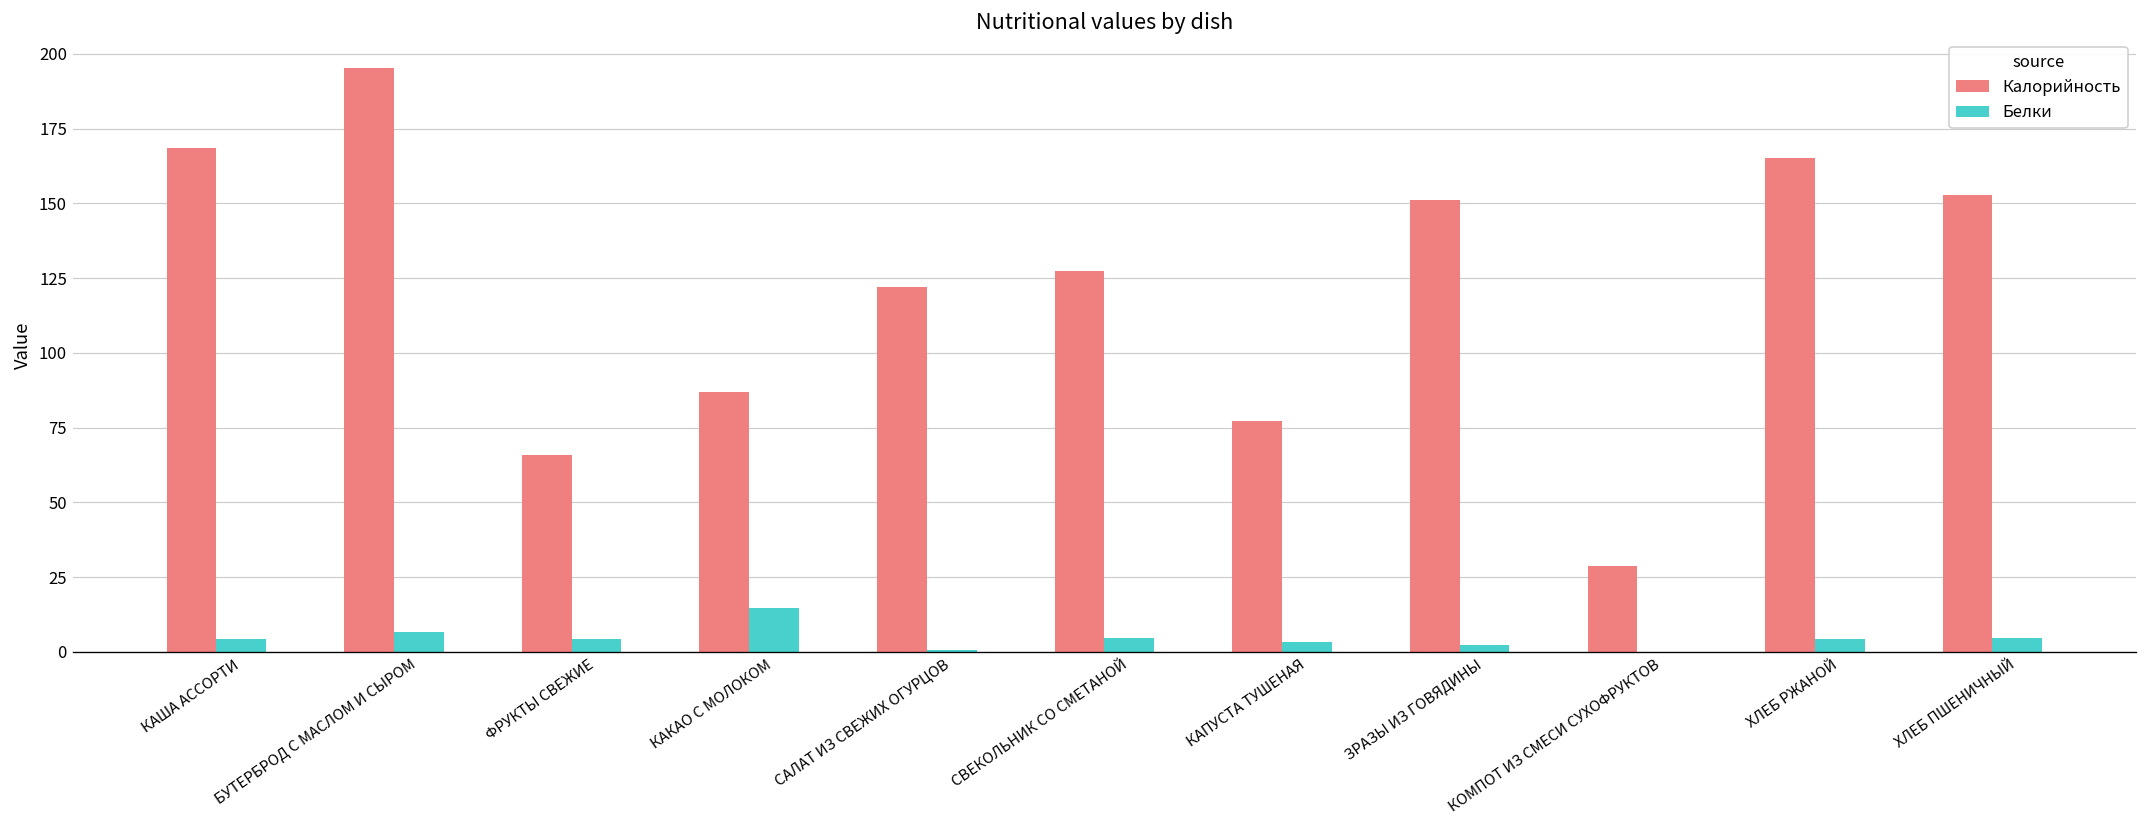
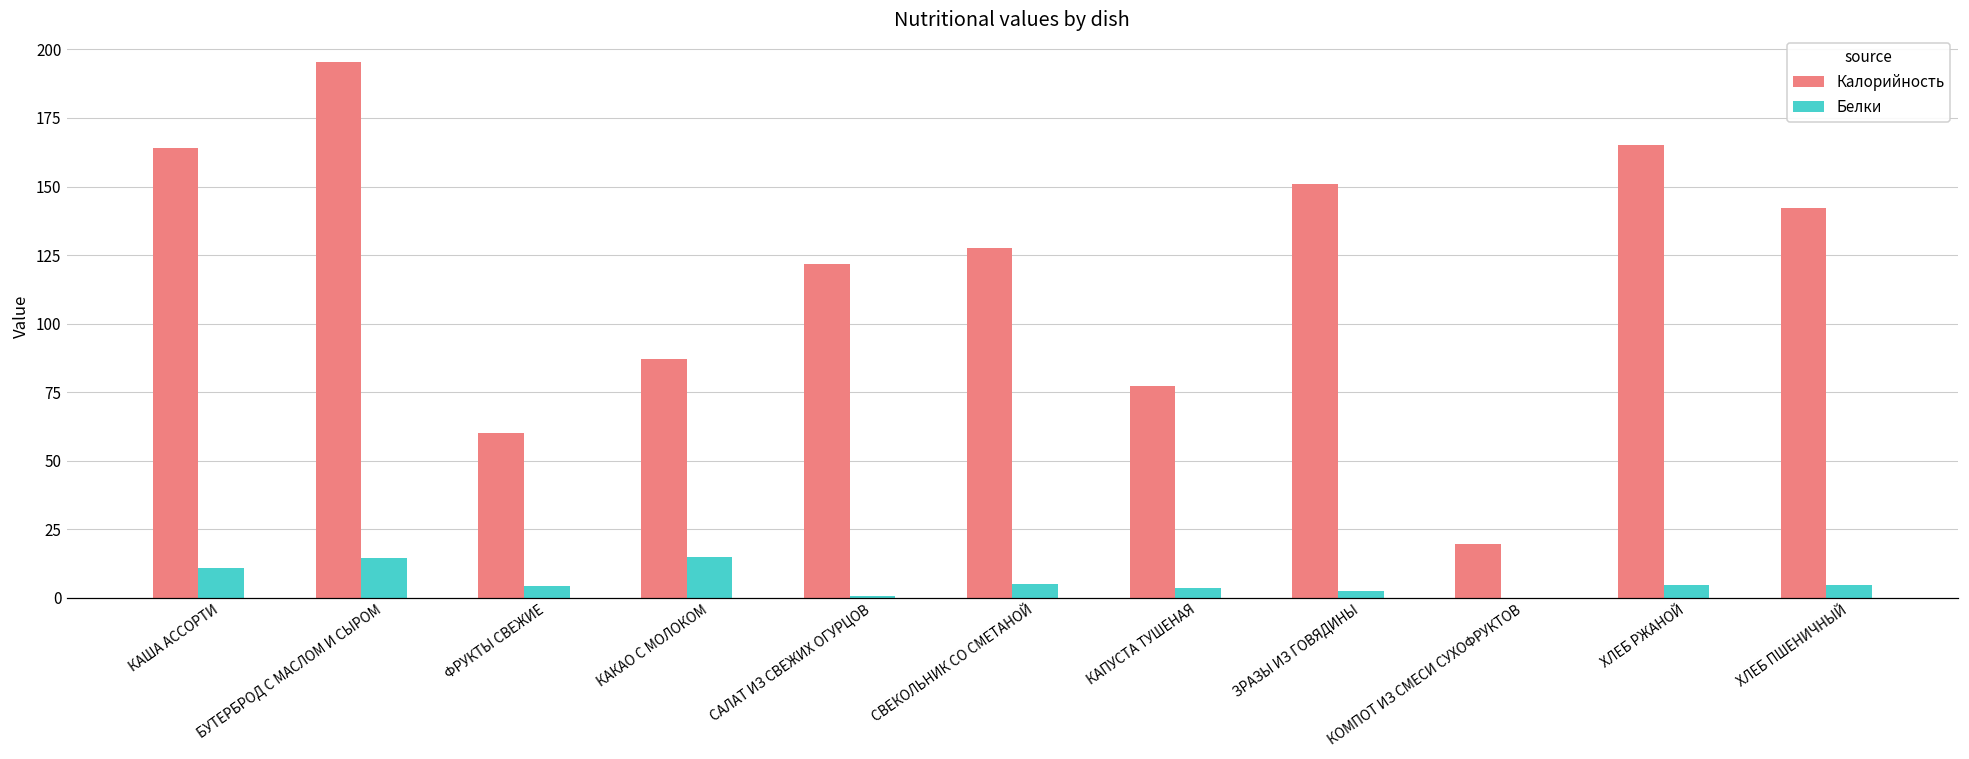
Калорийность, КАША АССОРТИ: 169 -> 164
Белки, КАША АССОРТИ: 5 -> 11
Белки, БУТЕРБРОД С МАСЛОМ И СЫРОМ: 7 -> 14
Калорийность, ФРУКТЫ СВЕЖИЕ: 66 -> 60
Калорийность, КОМПОТ ИЗ СМЕСИ СУХОФРУКТОВ: 29 -> 19
Калорийность, ХЛЕБ ПШЕНИЧНЫЙ: 153 -> 142
